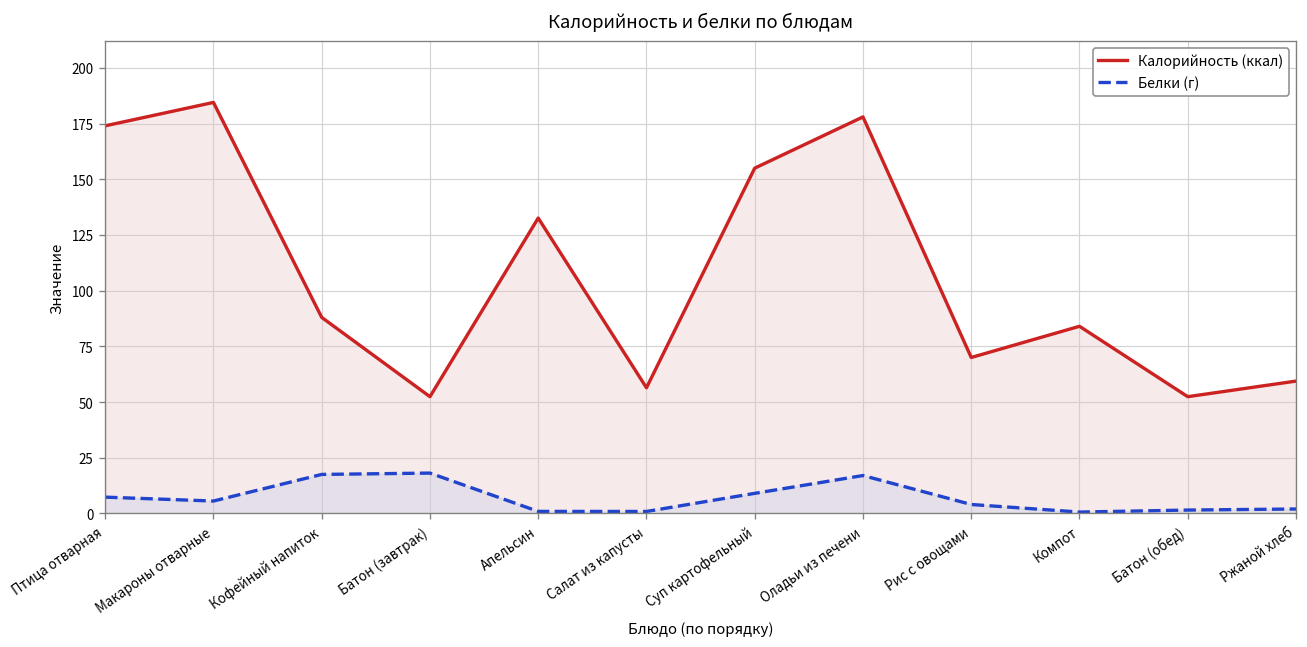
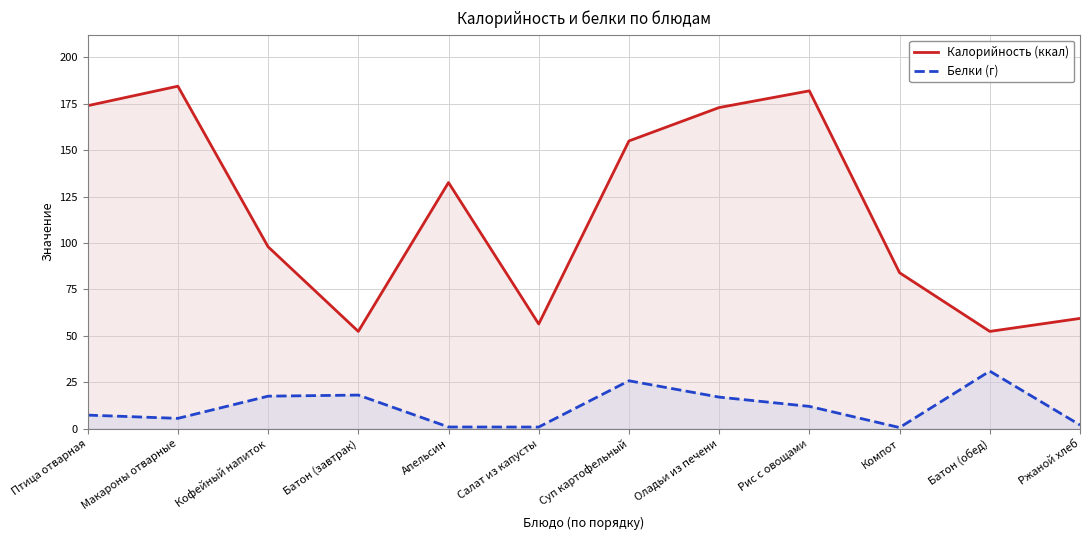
Калорийность (ккал), Кофейный напиток: 88 -> 98
Белки (г), Суп картофельный: 9 -> 26
Калорийность (ккал), Оладьи из печени: 178 -> 173
Калорийность (ккал), Рис с овощами: 70 -> 182
Белки (г), Рис с овощами: 4 -> 12
Белки (г), Батон (обед): 2 -> 31
